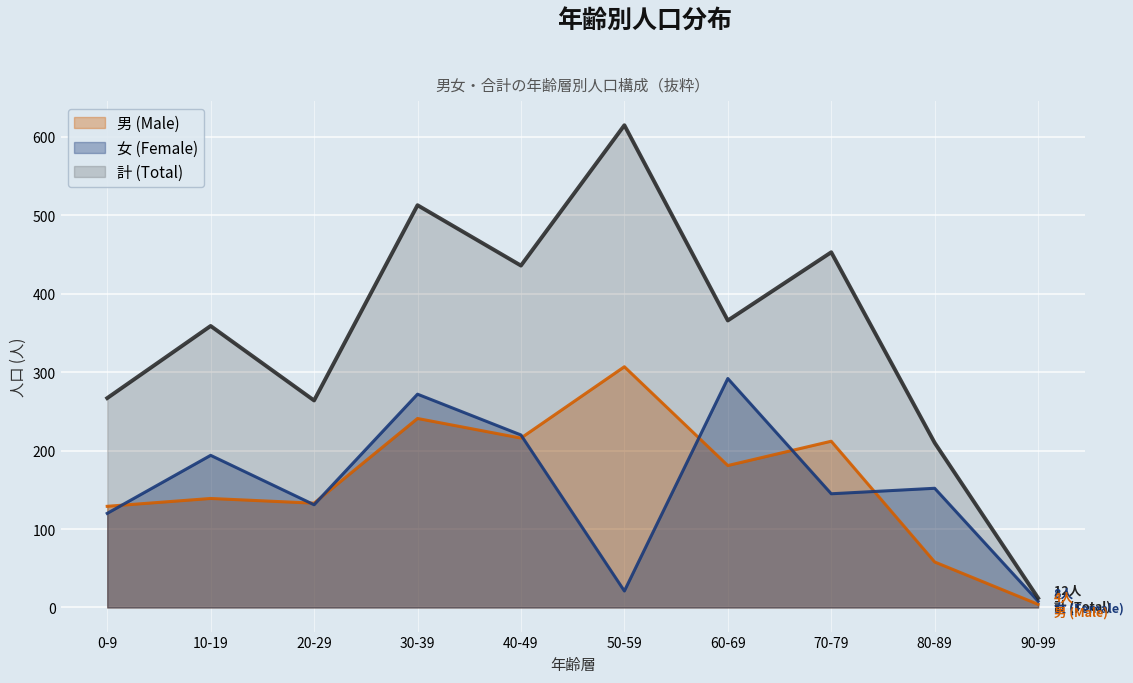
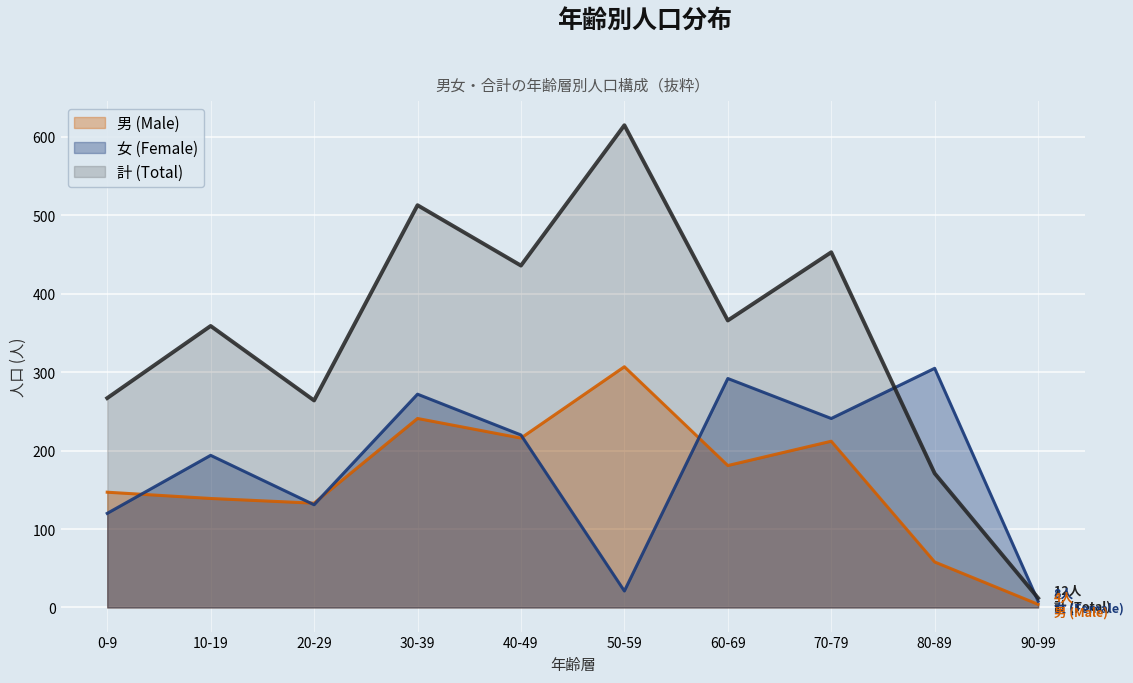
男 (Male), 0-9: 130 -> 150
女 (Female), 70-79: 150 -> 240
女 (Female), 80-89: 150 -> 310
計 (Total), 80-89: 210 -> 170
